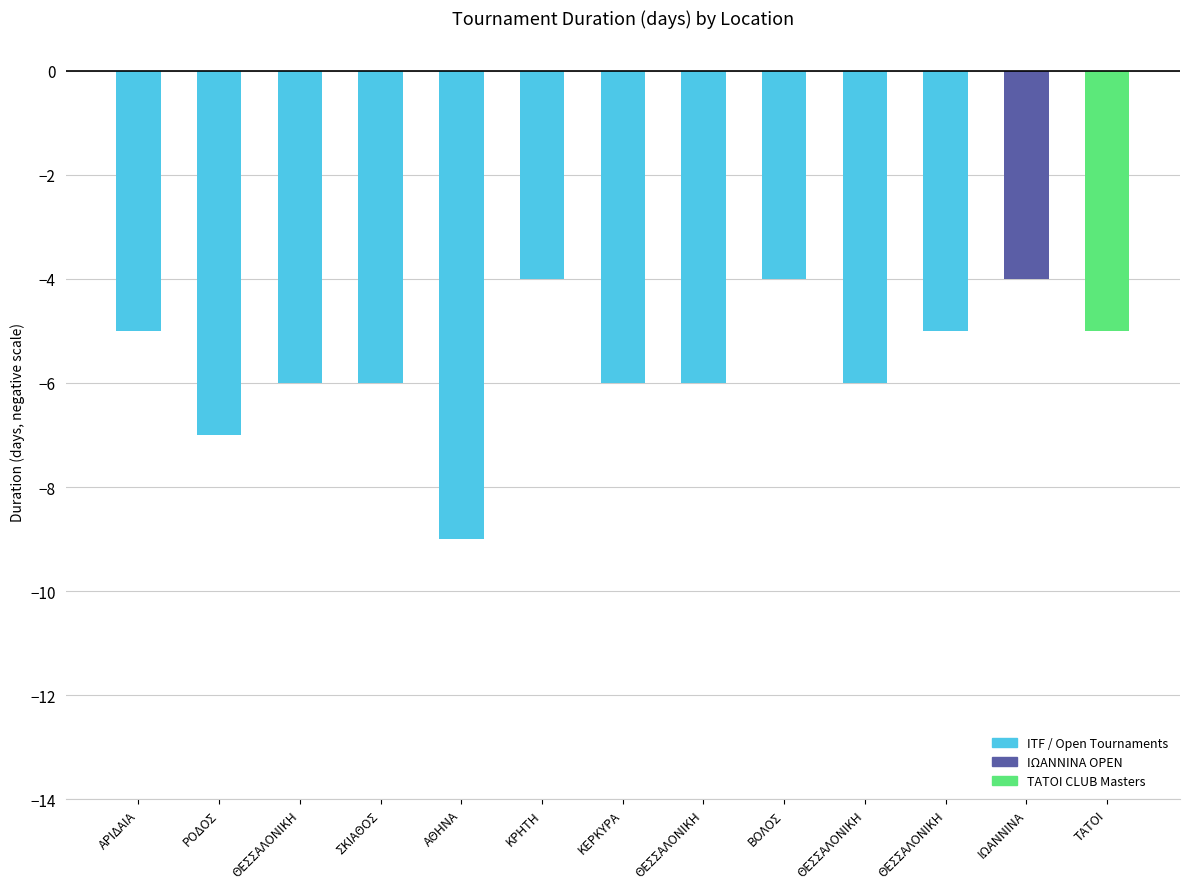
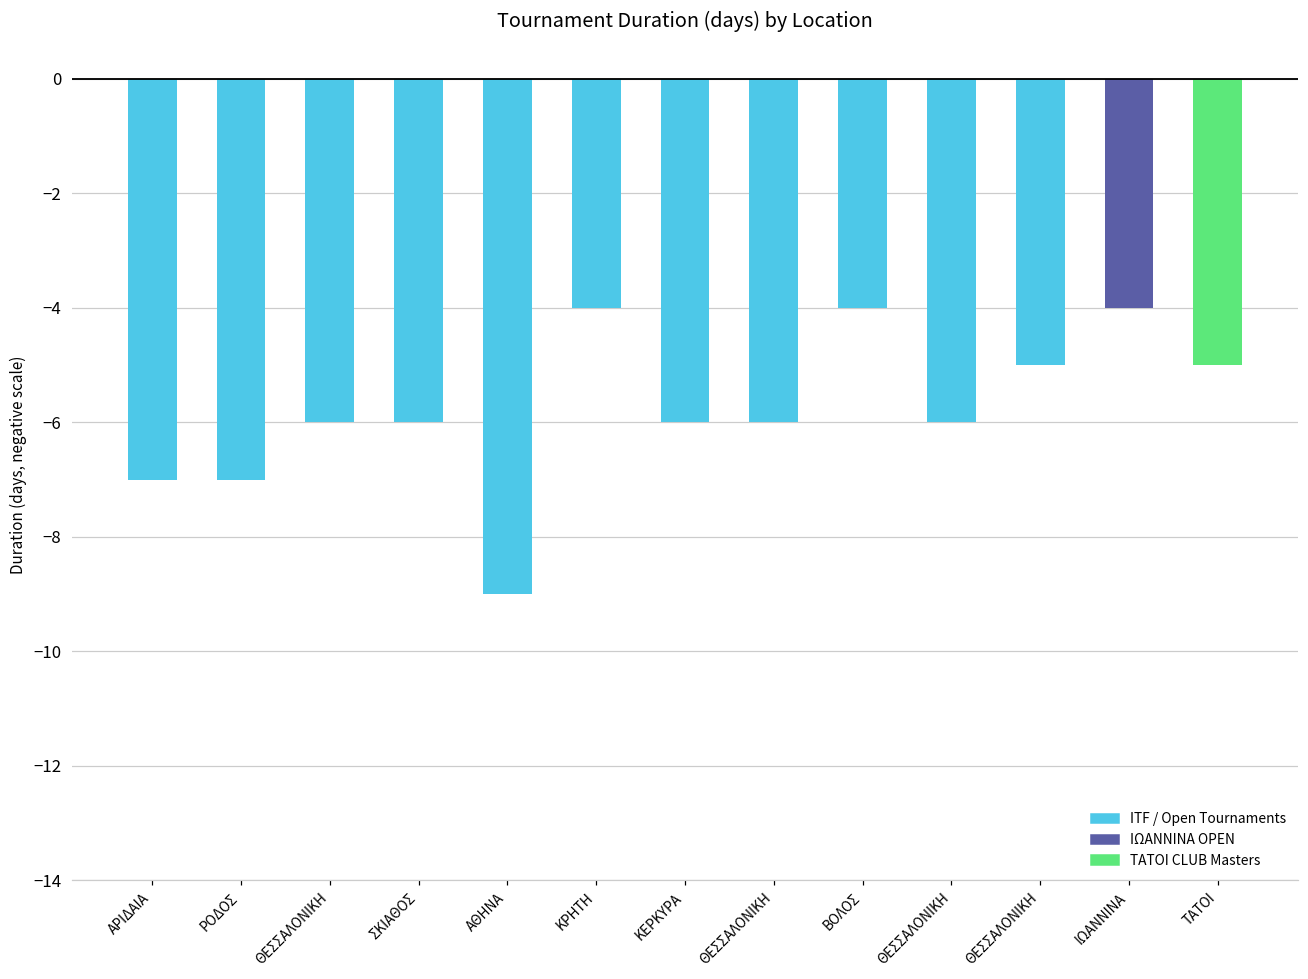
ΑΡΙΔΑΙΑ: -5.0 -> -7.0
